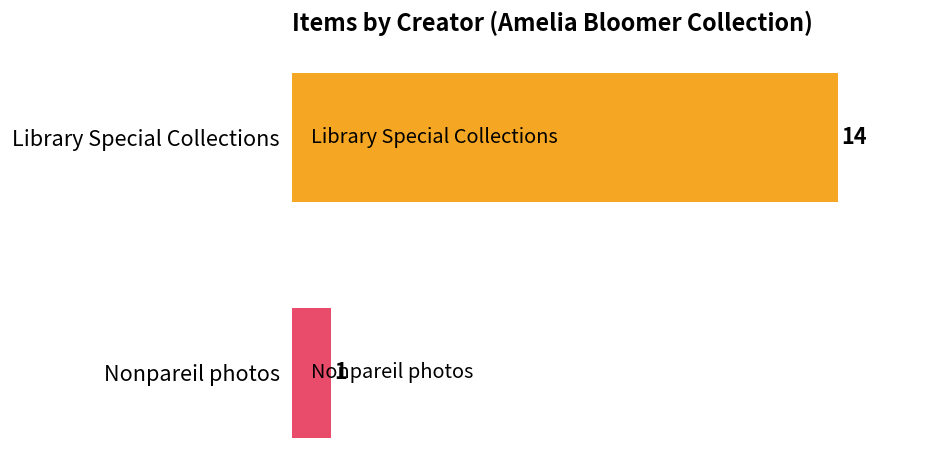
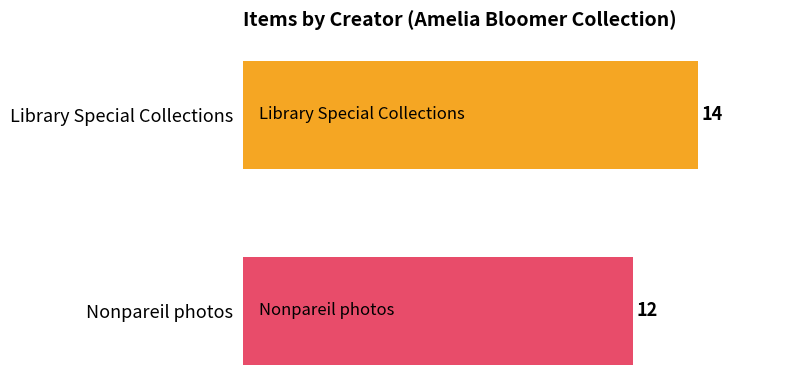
Nonpareil photos: 1 -> 12
